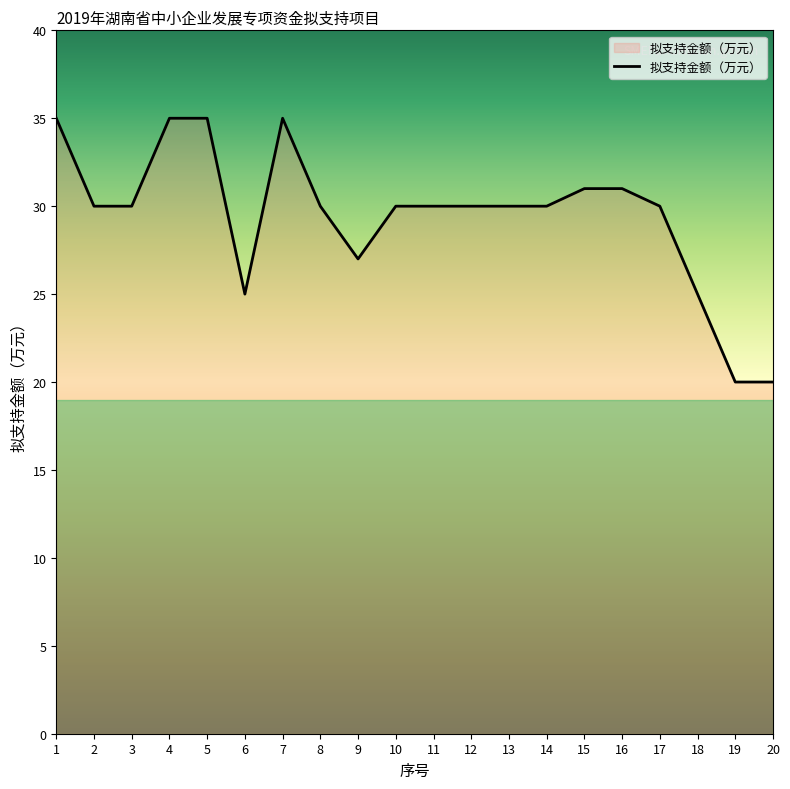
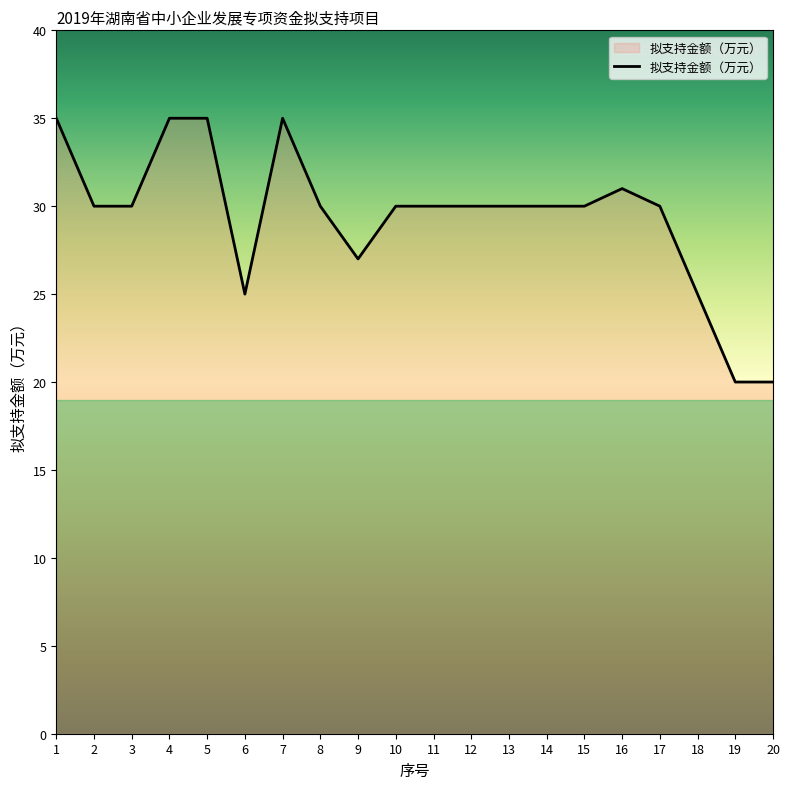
15: 31 -> 30
